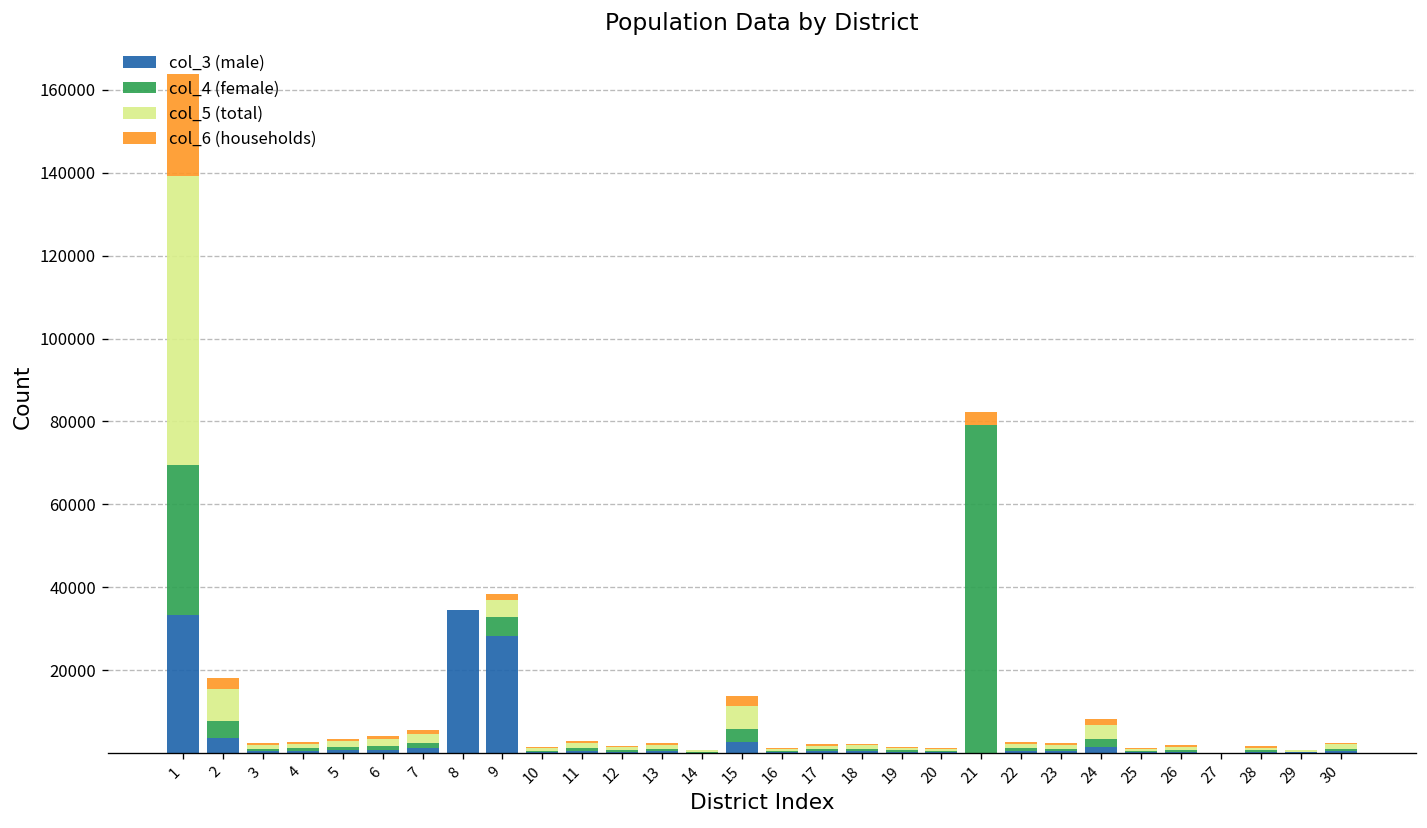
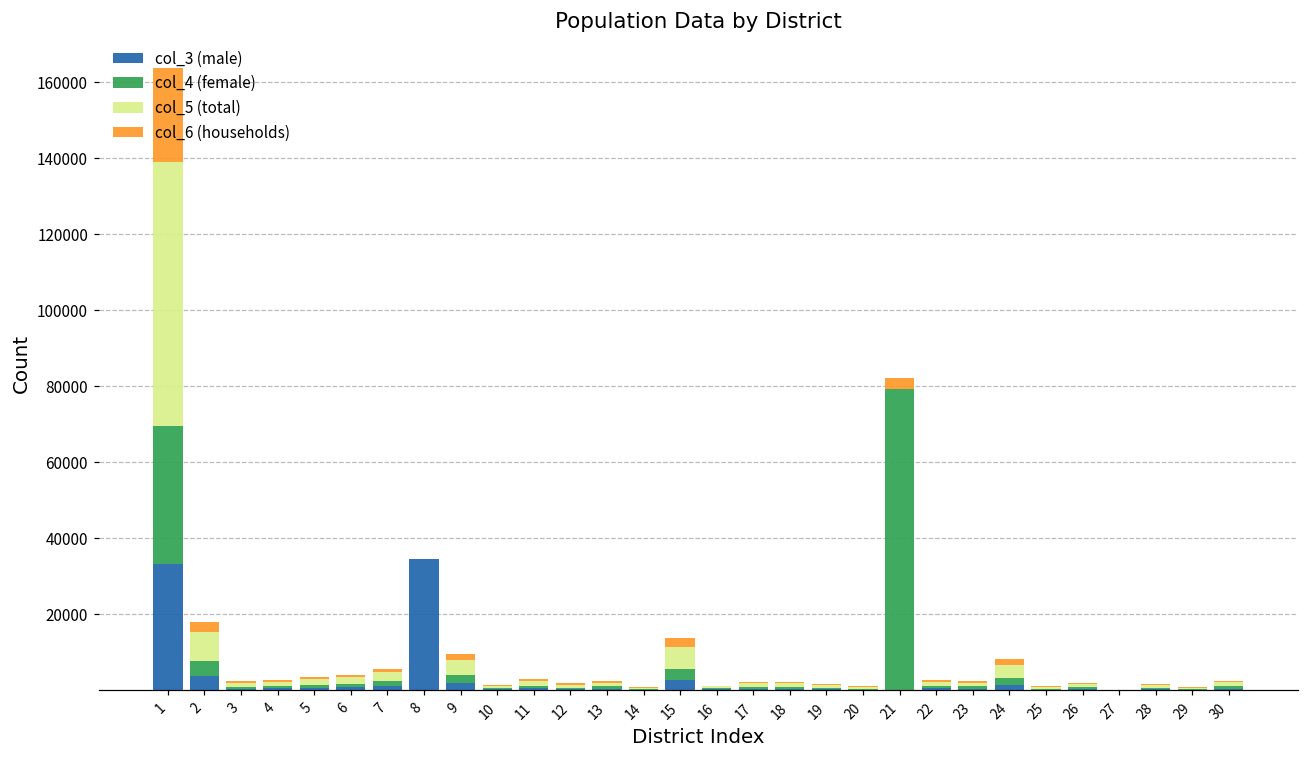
col_3 (male), 9: 28000 -> 2000
col_4 (female), 9: 5000 -> 2000
